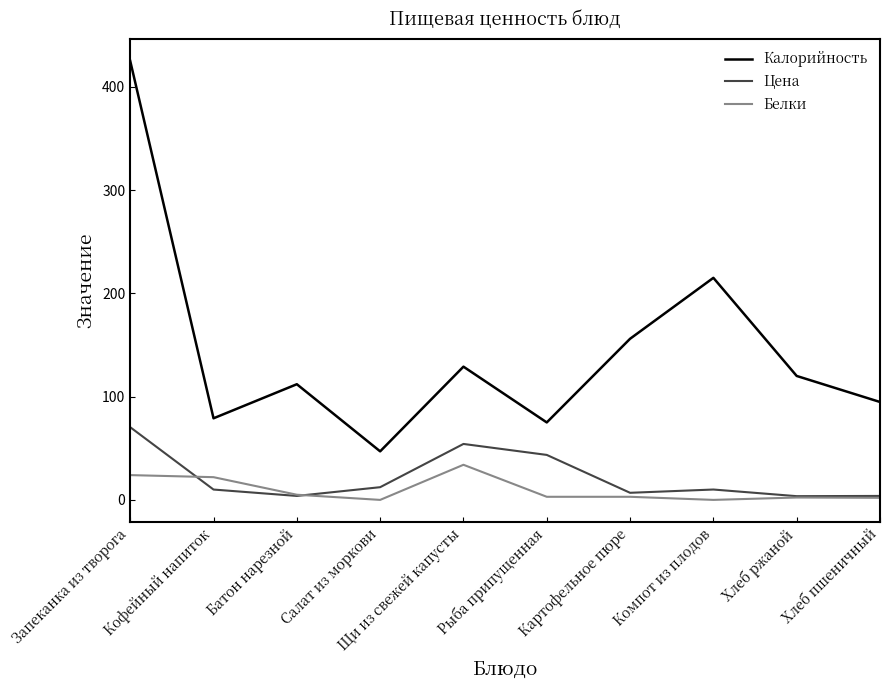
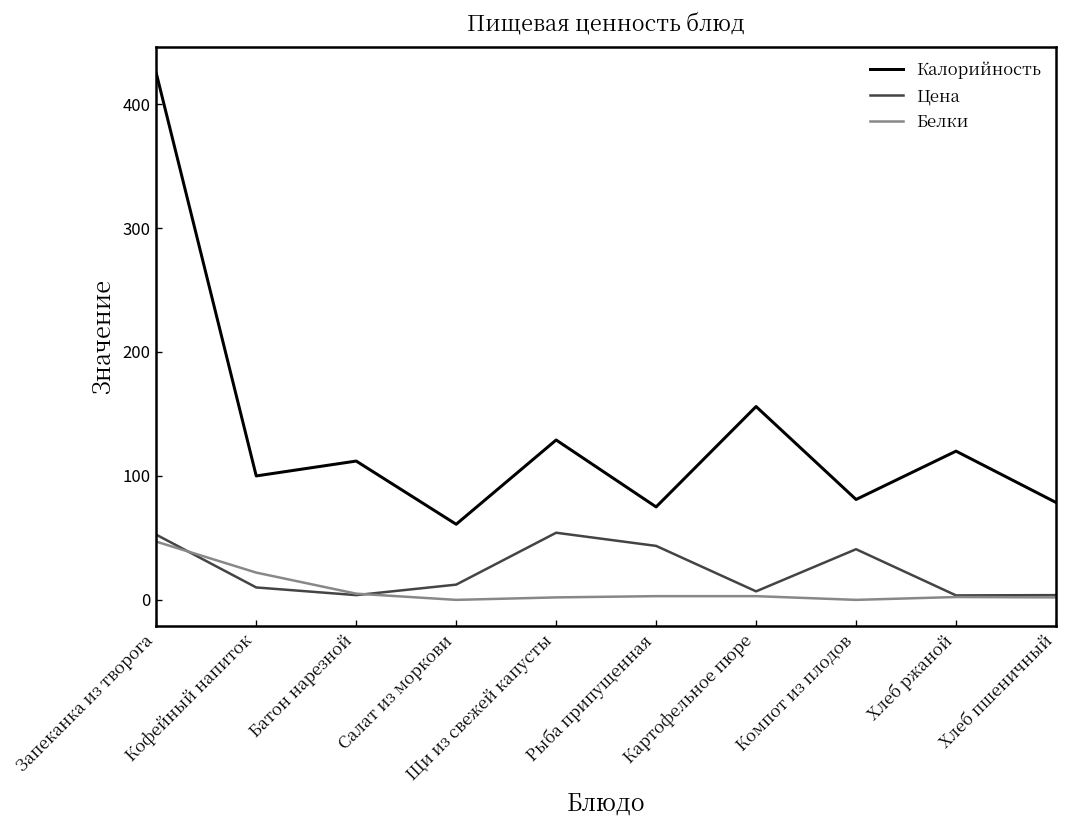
Цена, Запеканка из творога: 70 -> 53
Белки, Запеканка из творога: 24 -> 47
Калорийность, Кофейный напиток: 79 -> 100
Калорийность, Салат из моркови: 47 -> 61
Белки, Щи из свежей капусты: 34 -> 2
Калорийность, Компот из плодов: 215 -> 81
Цена, Компот из плодов: 10 -> 41
Калорийность, Хлеб пшеничный: 95 -> 79
